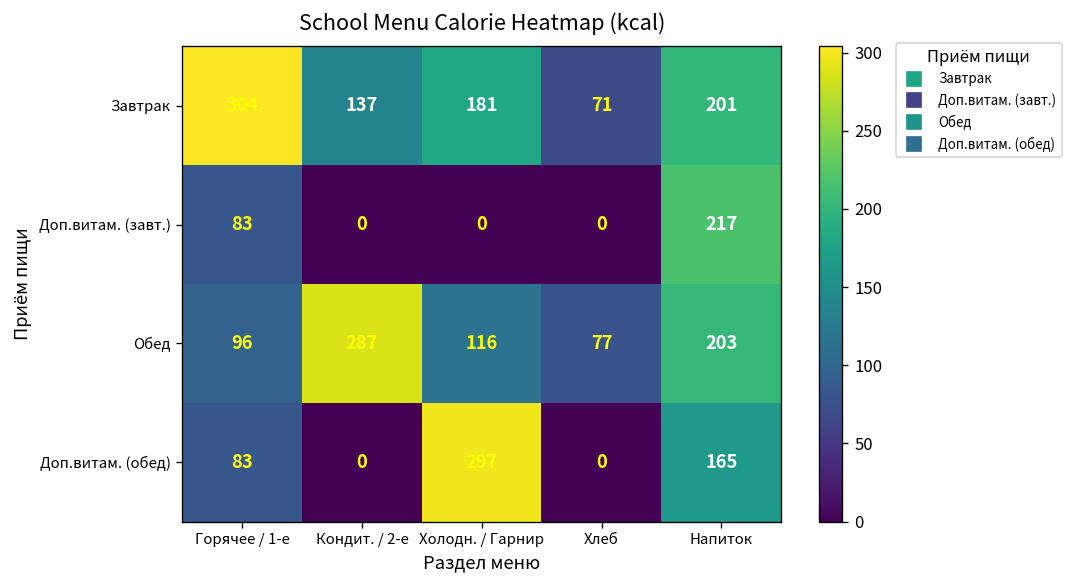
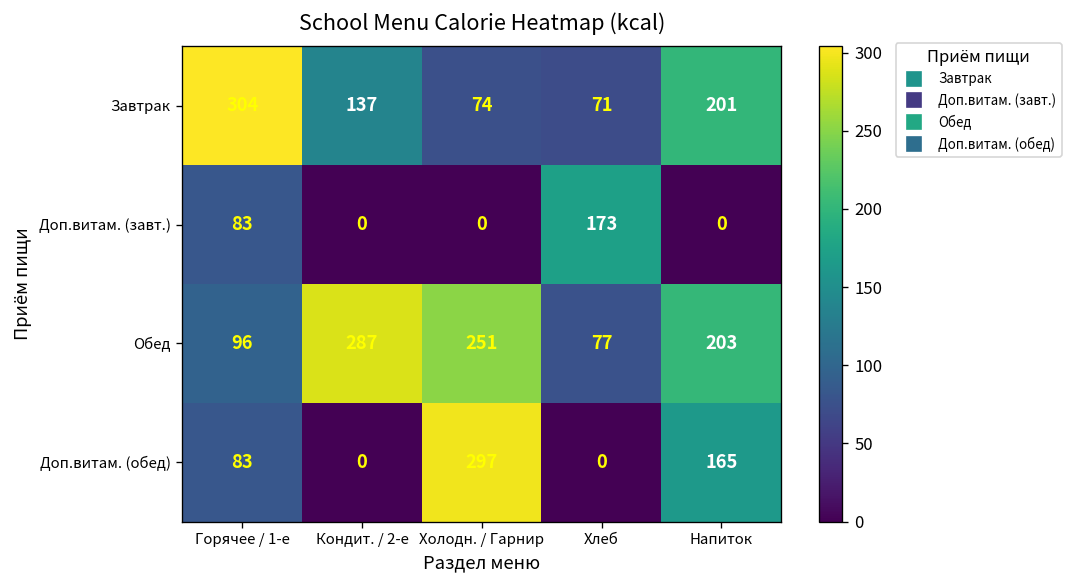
Завтрак, Холодн. / Гарнир: 181 -> 74
Доп.витам. (завт.), Хлеб: 0 -> 173
Доп.витам. (завт.), Напиток: 217 -> 0
Обед, Холодн. / Гарнир: 116 -> 251
